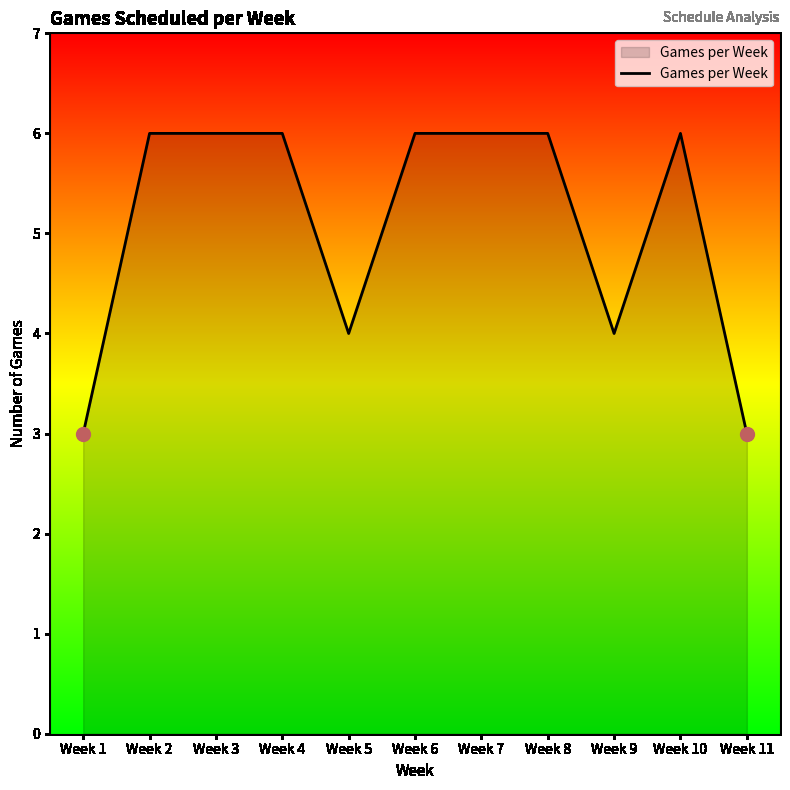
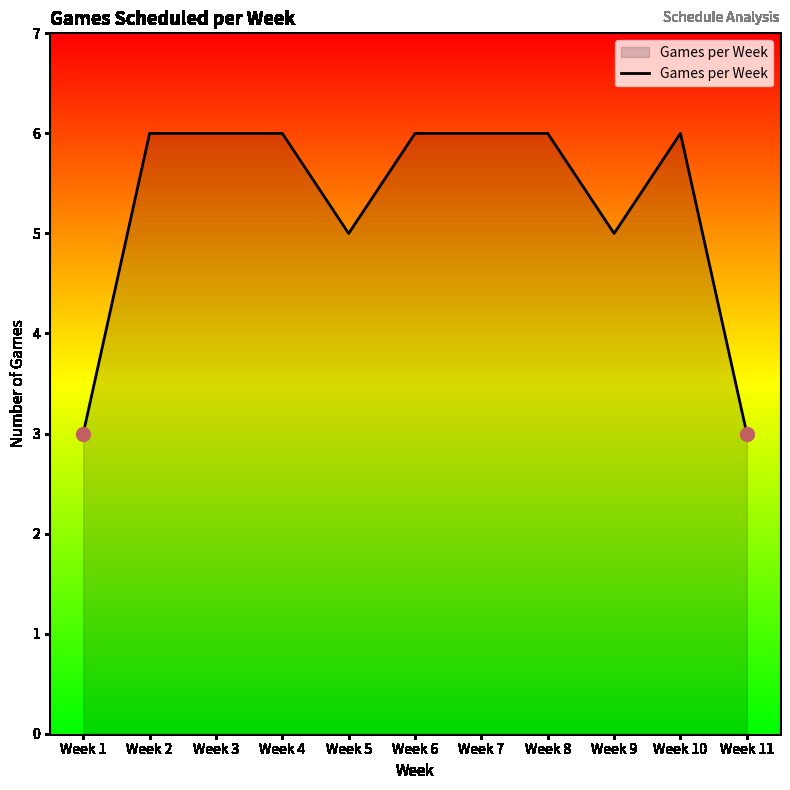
Games per Week, Week 5: 4 -> 5
Games per Week, Week 9: 4 -> 5
